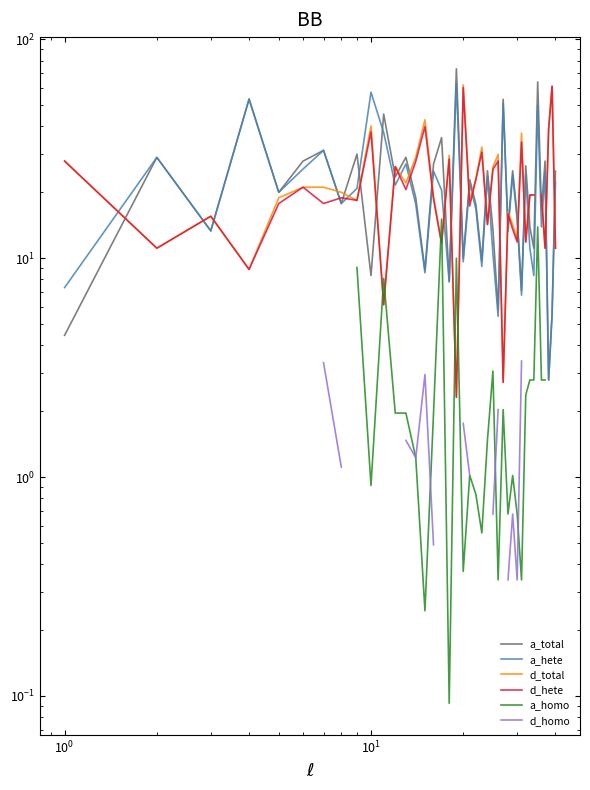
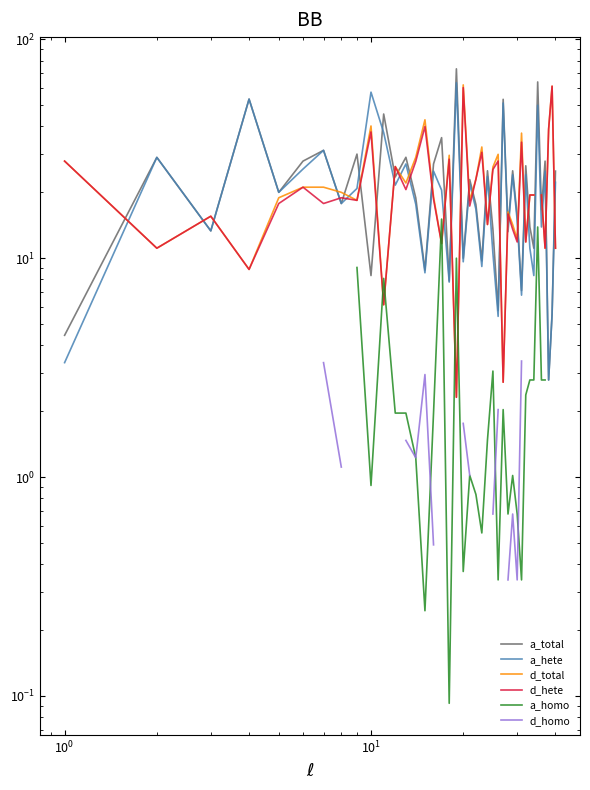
a_hete, 10^0: 7.3 -> 3.3
